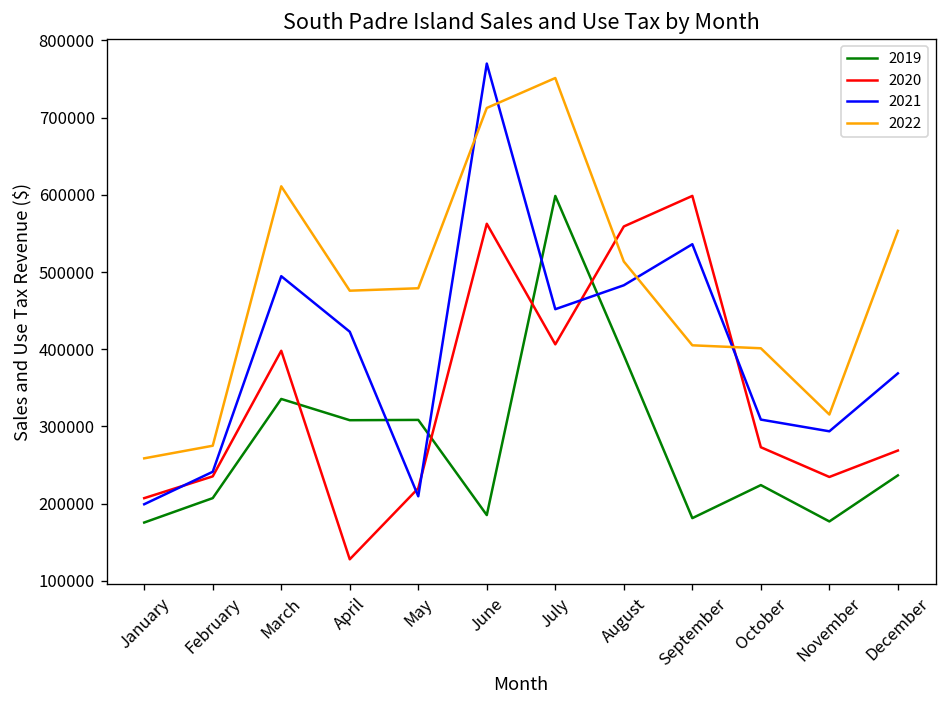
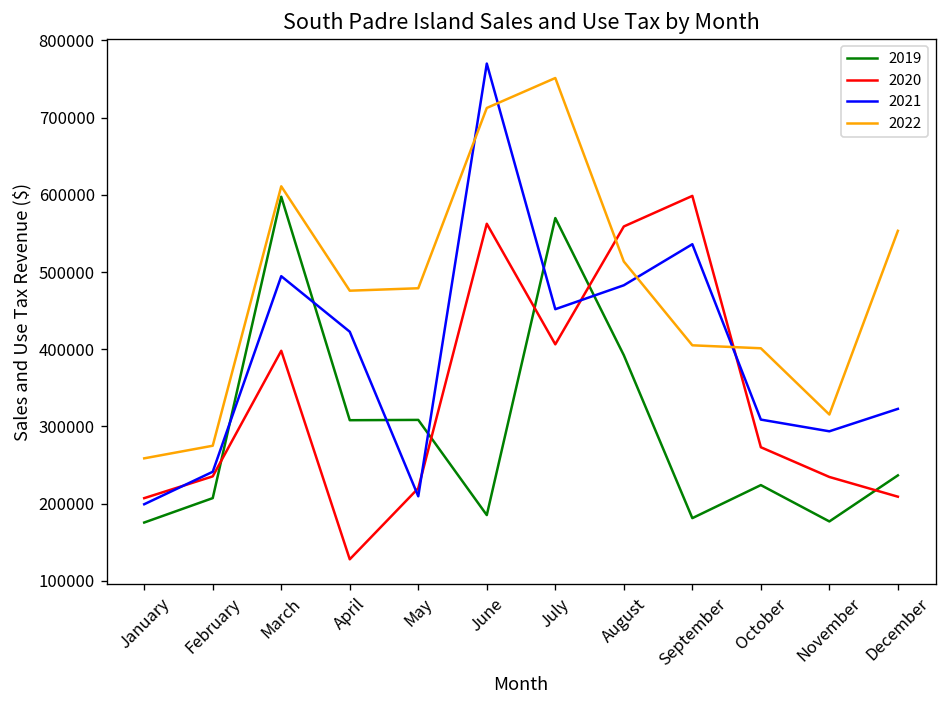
2019, March: 340000 -> 600000
2019, July: 600000 -> 570000
2020, December: 270000 -> 210000
2021, December: 370000 -> 320000
